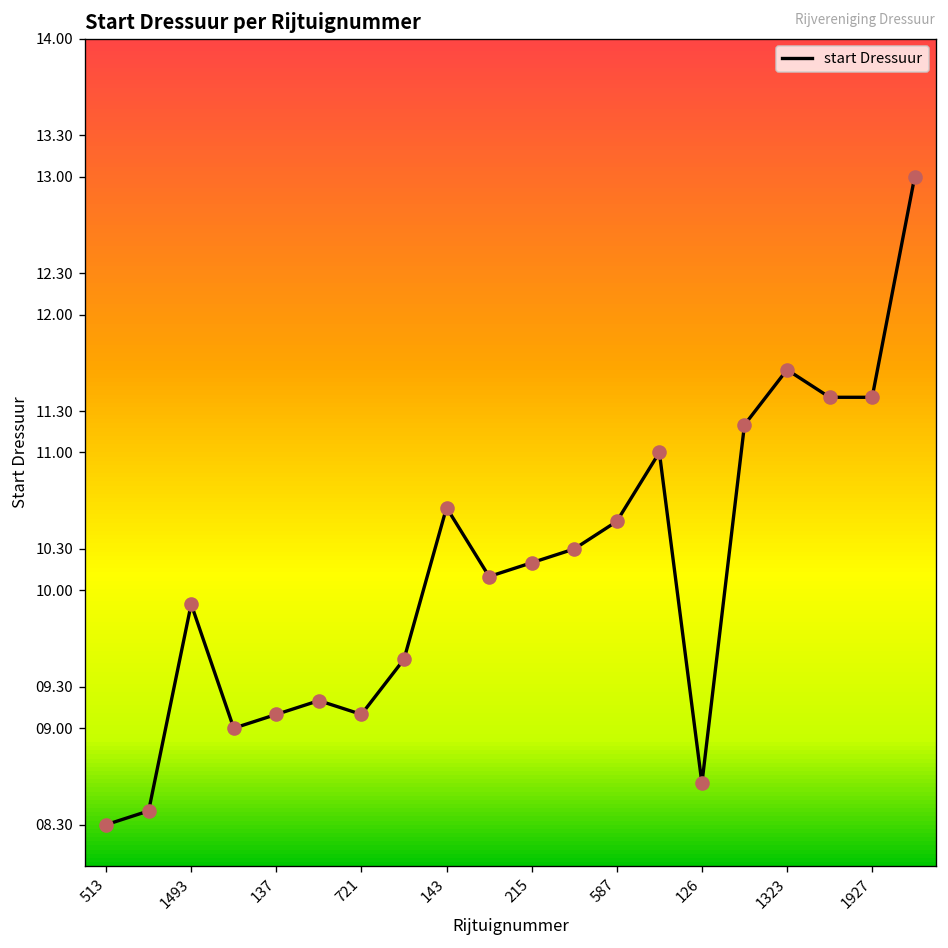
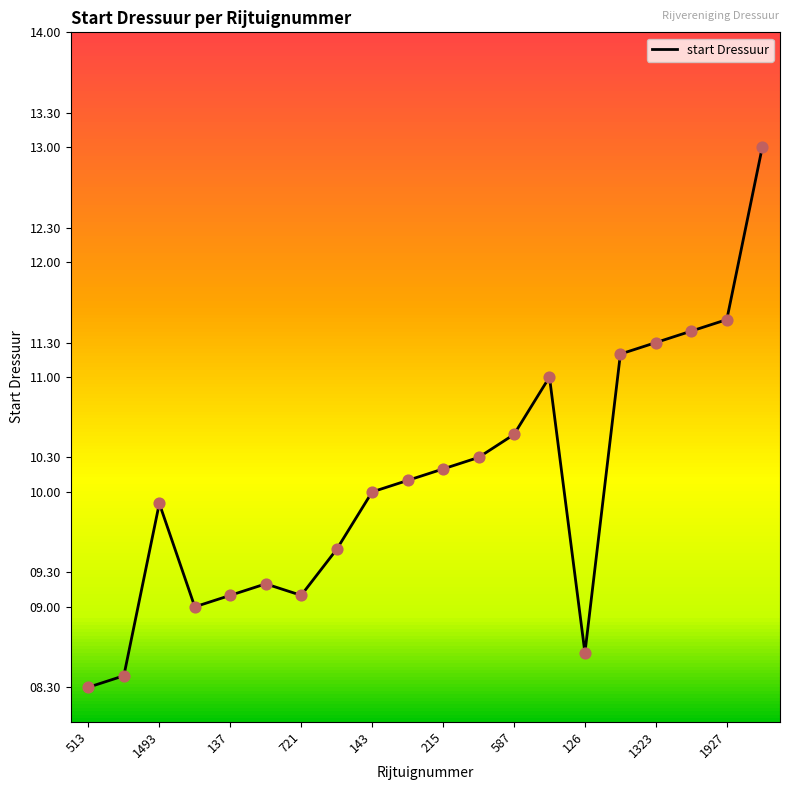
143: 10.6 -> 10.0
1323: 11.6 -> 11.3
1927: 11.4 -> 11.5
